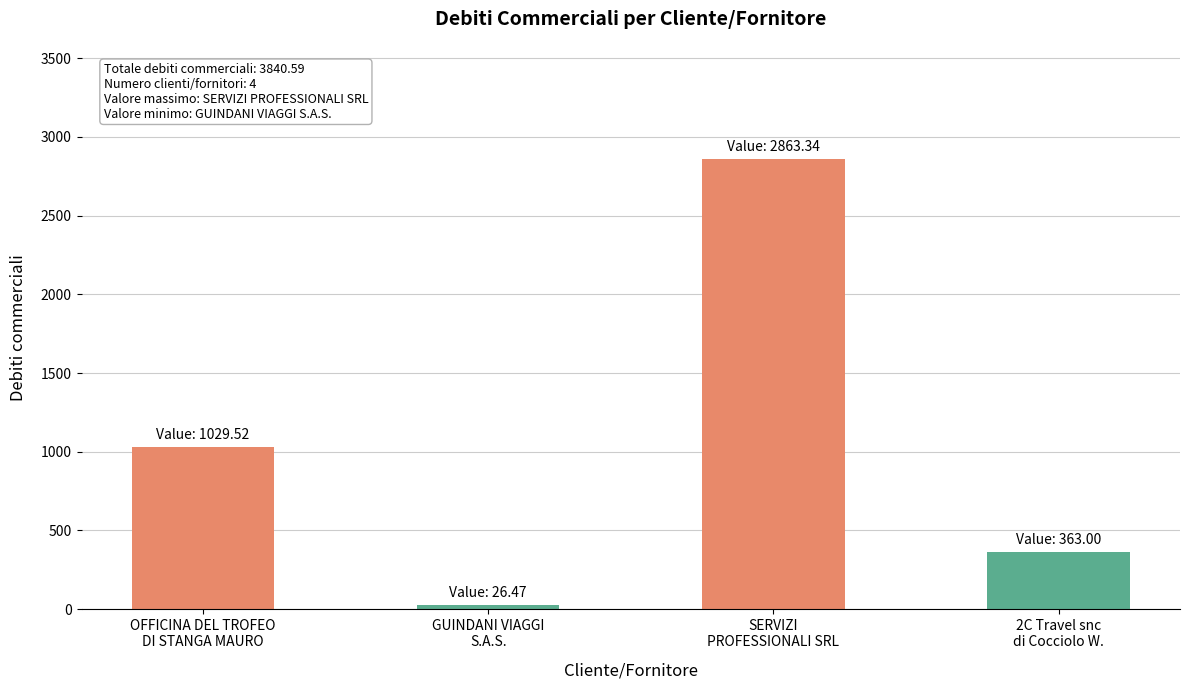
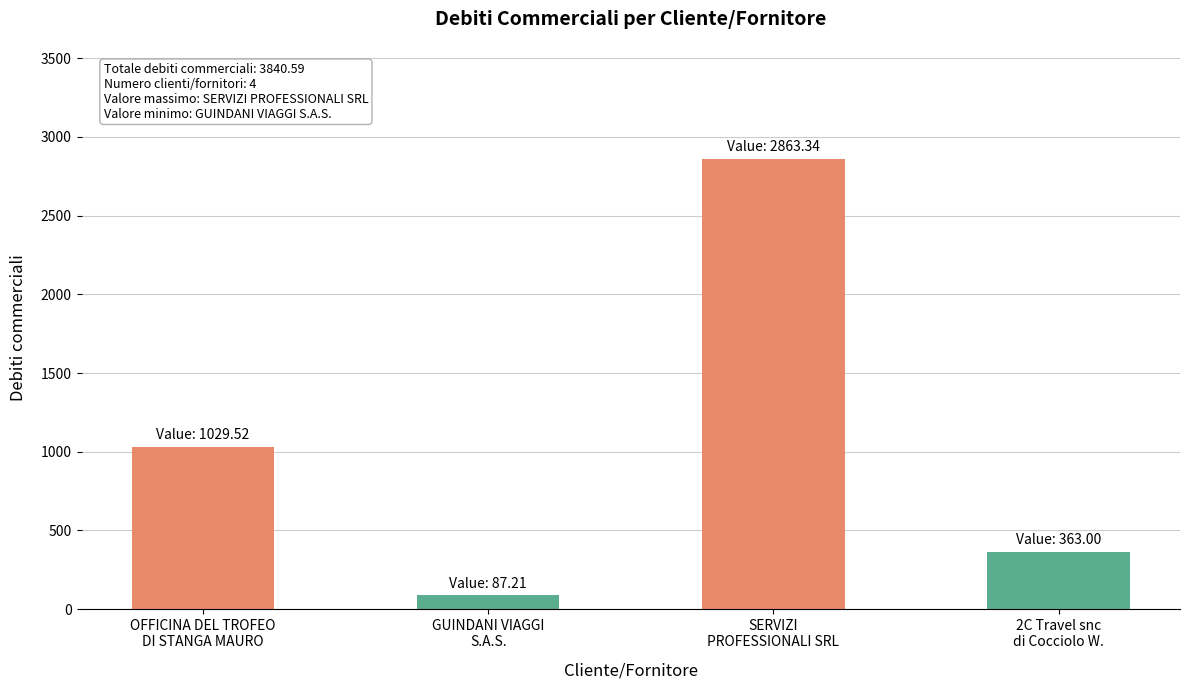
GUINDANI VIAGGI S.A.S.: 26.47 -> 87.21
